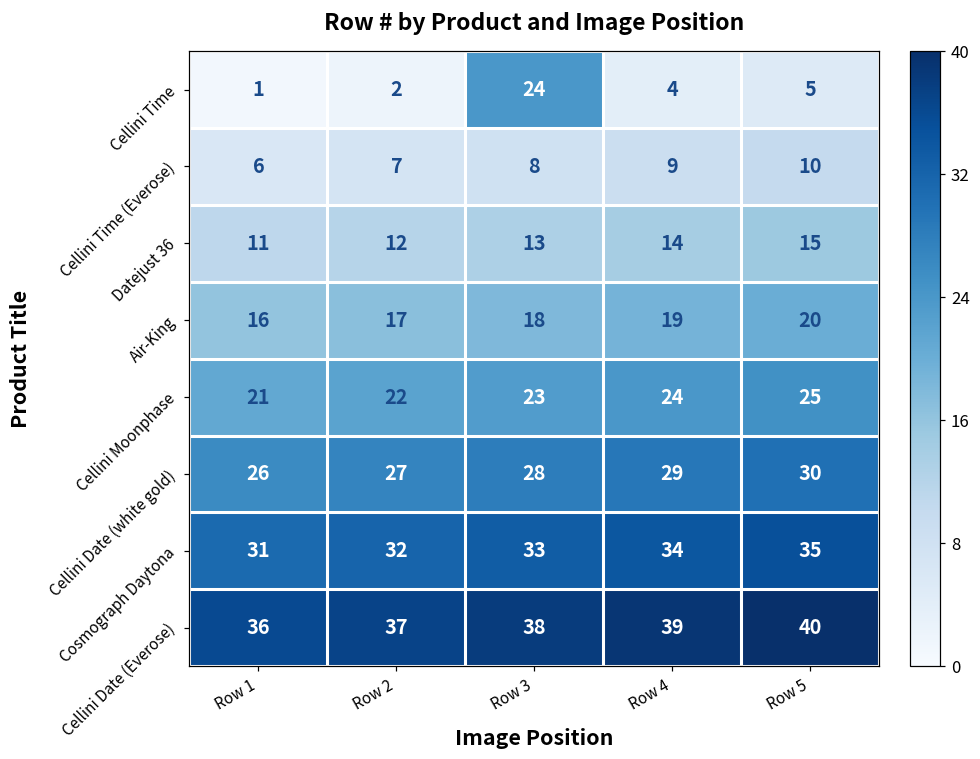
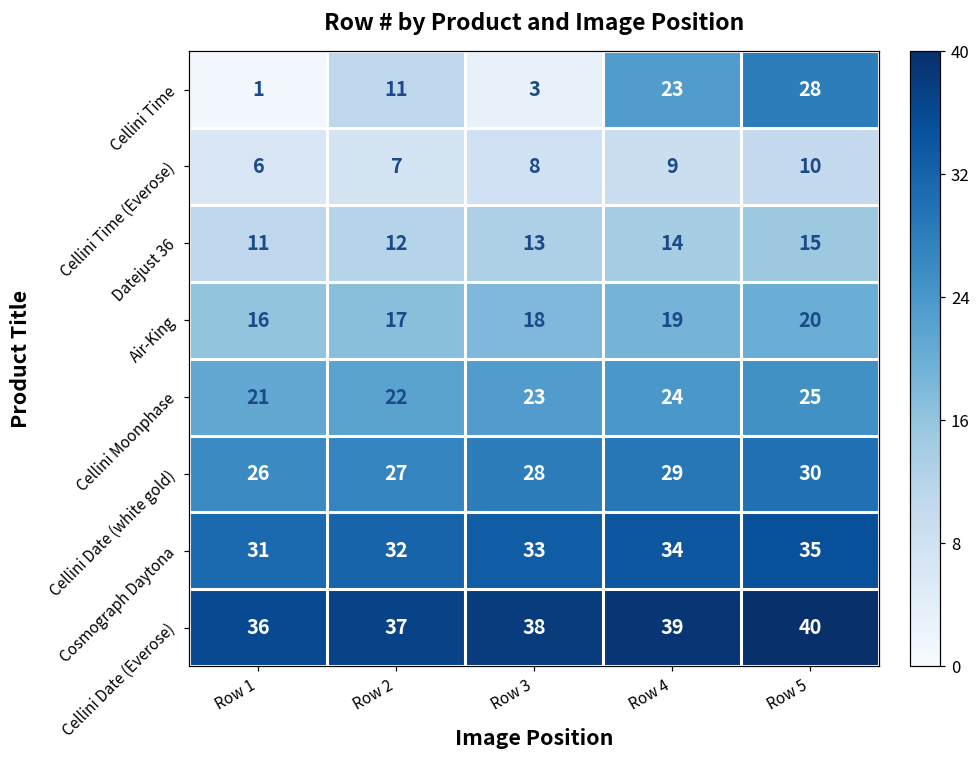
Cellini Time, Row 2: 2 -> 11
Cellini Time, Row 3: 24 -> 3
Cellini Time, Row 4: 4 -> 23
Cellini Time, Row 5: 5 -> 28
